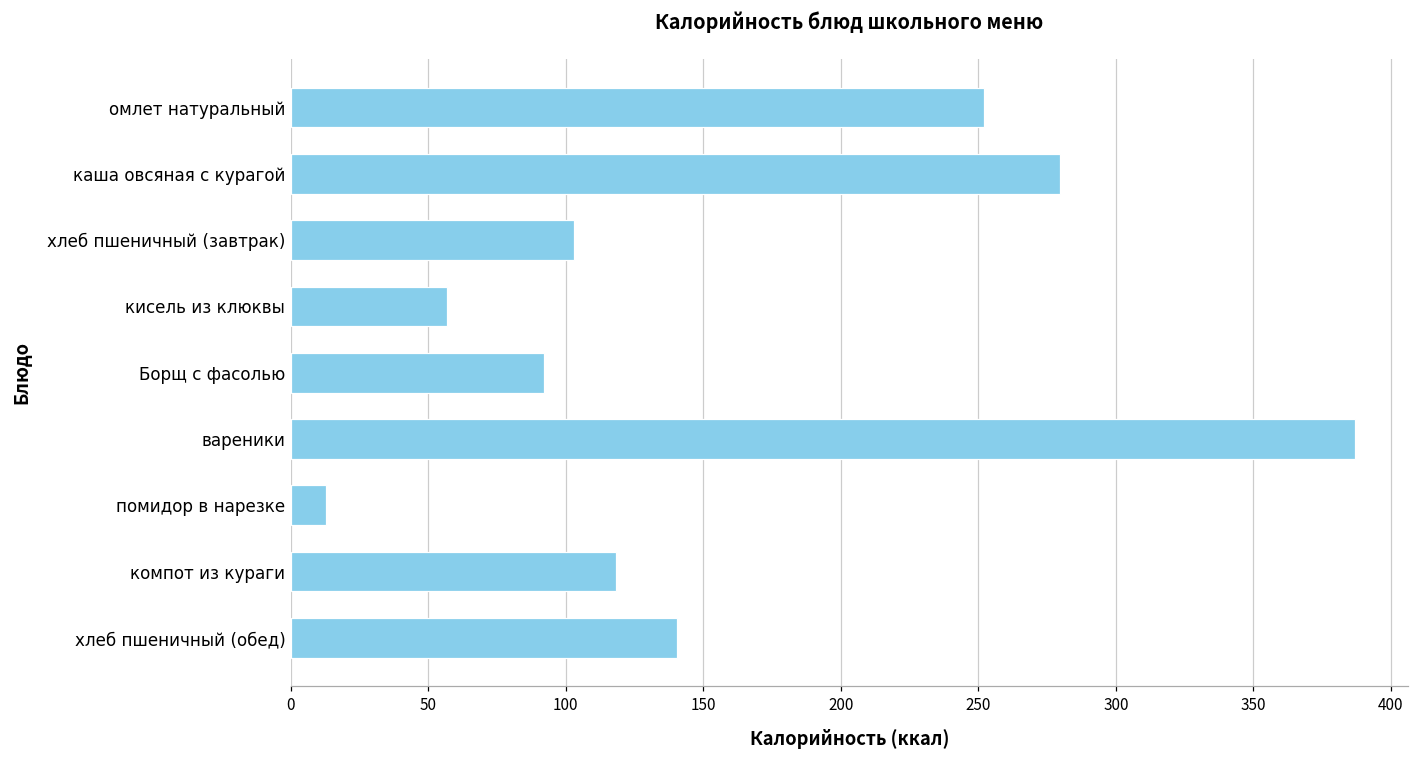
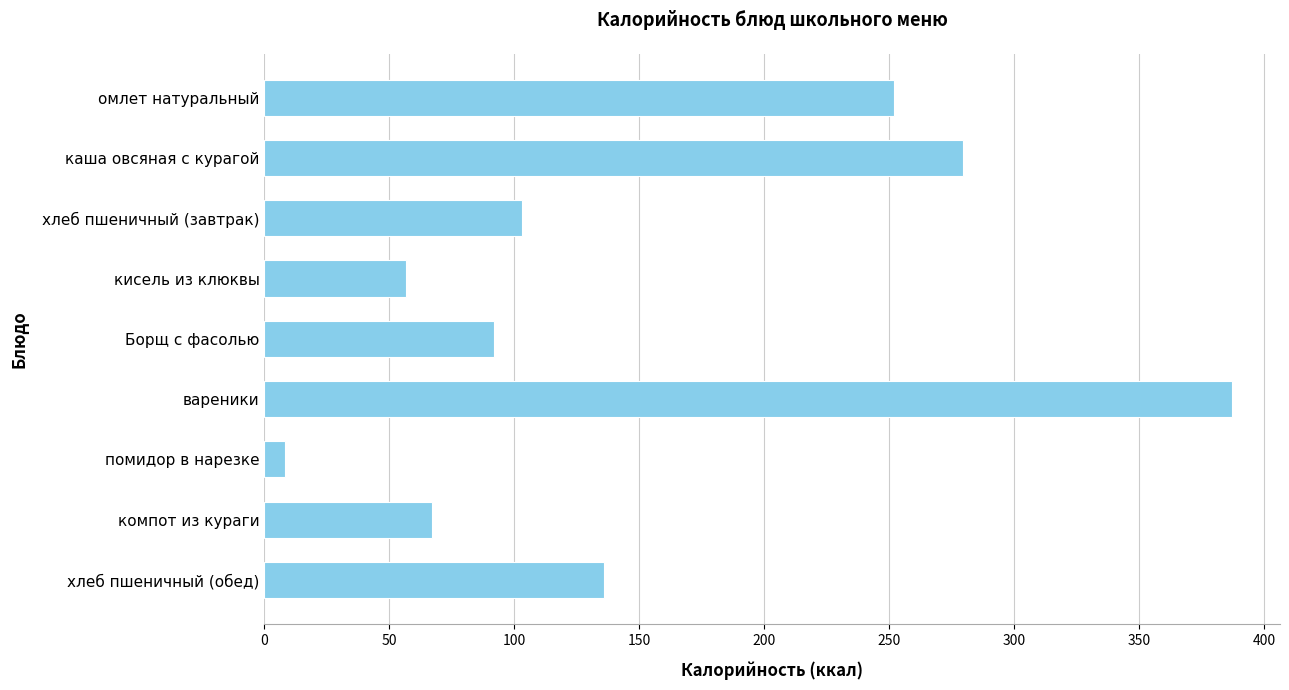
помидор в нарезке: 13 -> 8
компот из кураги: 118 -> 67
хлеб пшеничный (обед): 141 -> 136
